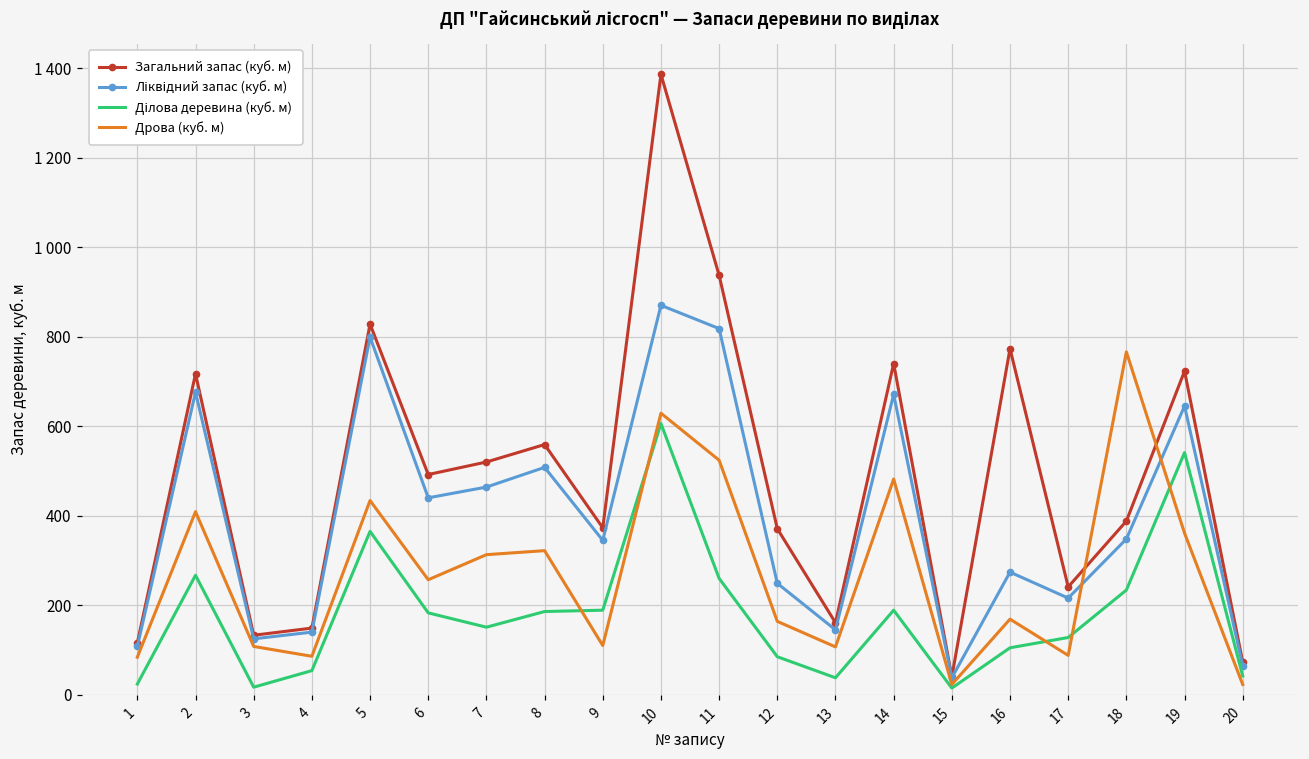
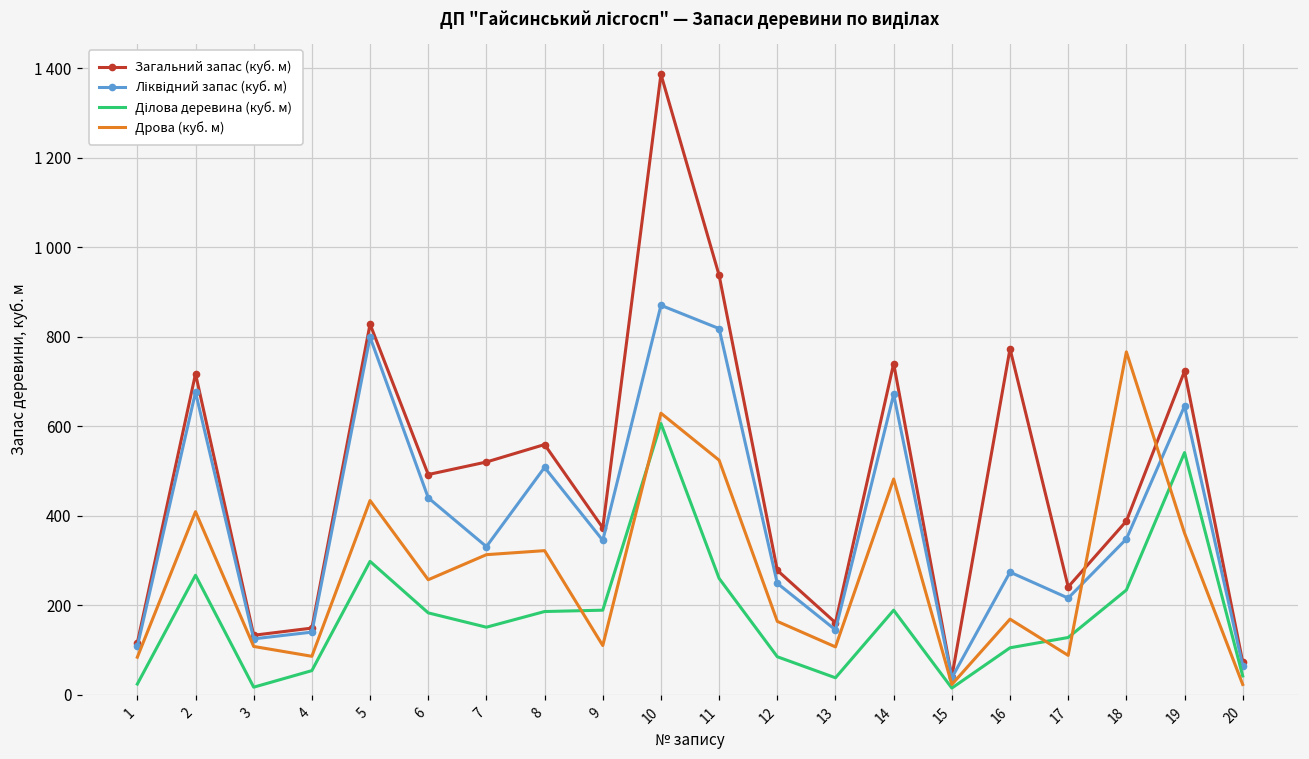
Ділова деревина (куб. м), 5: 370 -> 300
Ліквідний запас (куб. м), 7: 460 -> 330
Загальний запас (куб. м), 12: 370 -> 280
